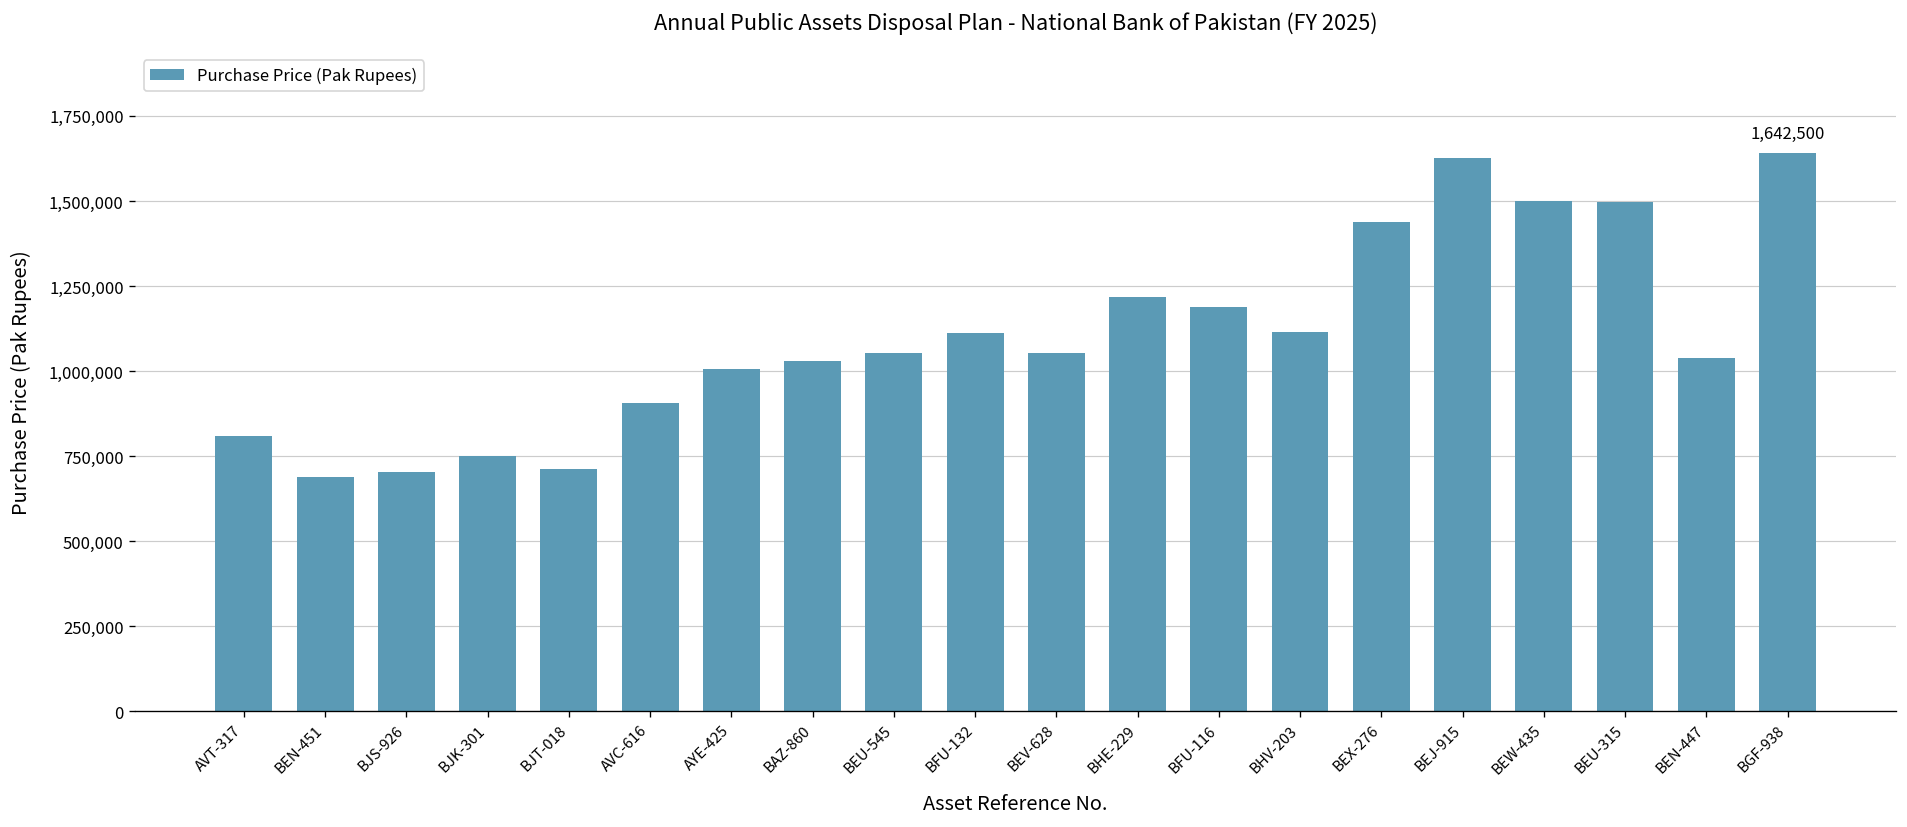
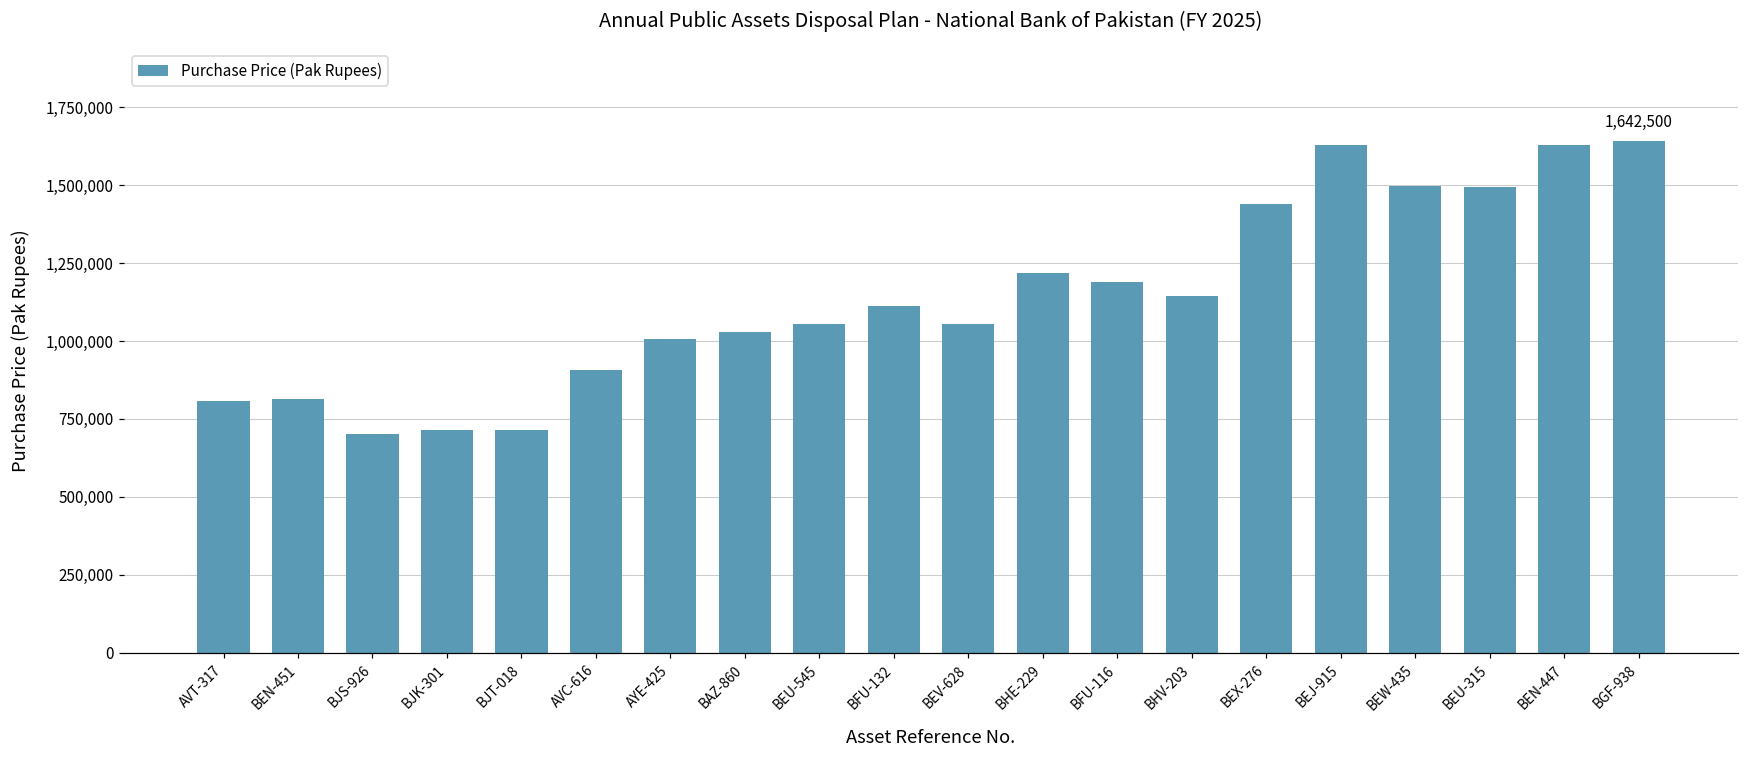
BEN-451: 690,000 -> 810,000
BJK-301: 750,000 -> 710,000
BHV-203: 1,110,000 -> 1,140,000
BEN-447: 1,040,000 -> 1,630,000
